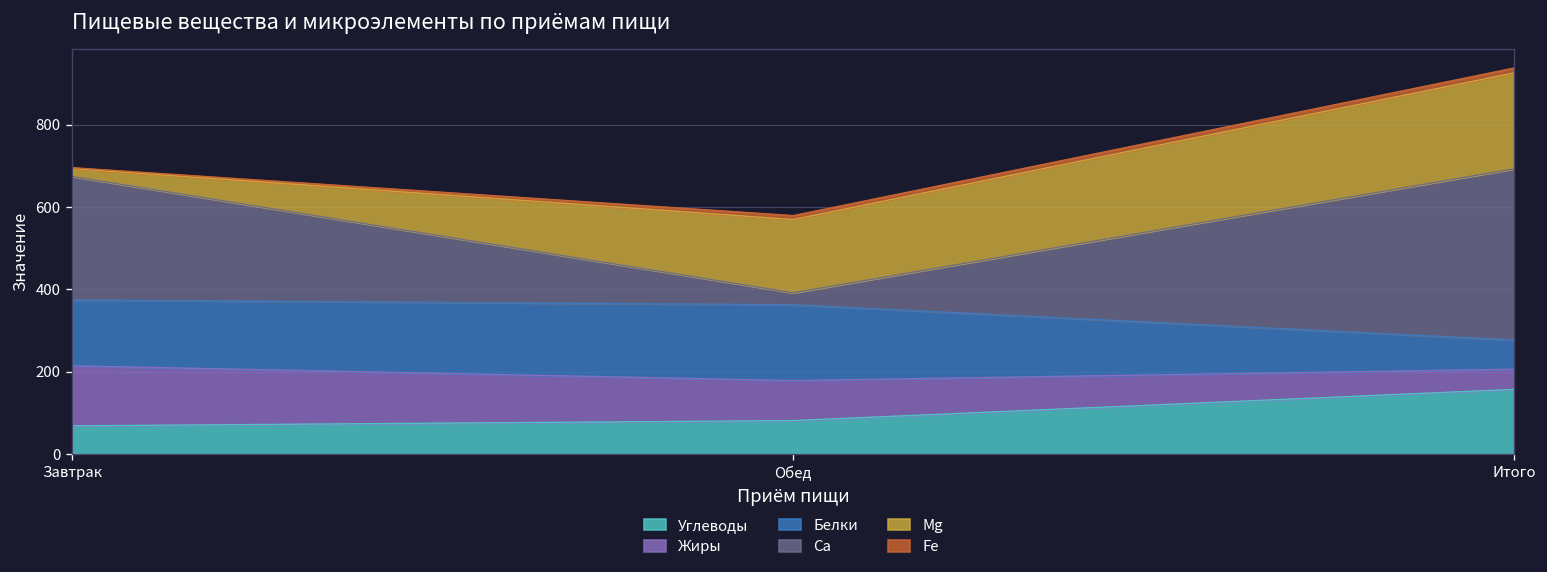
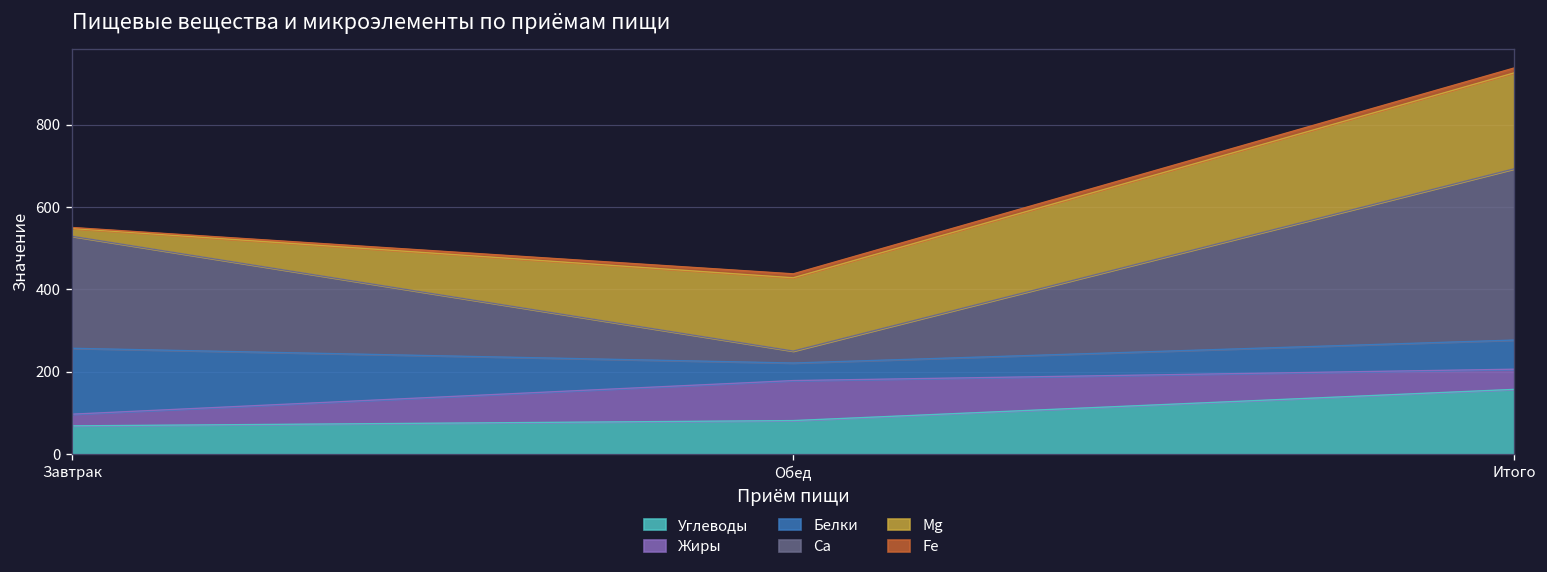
Жиры, Завтрак: 150 -> 30
Са, Завтрак: 300 -> 270
Белки, Обед: 180 -> 40
